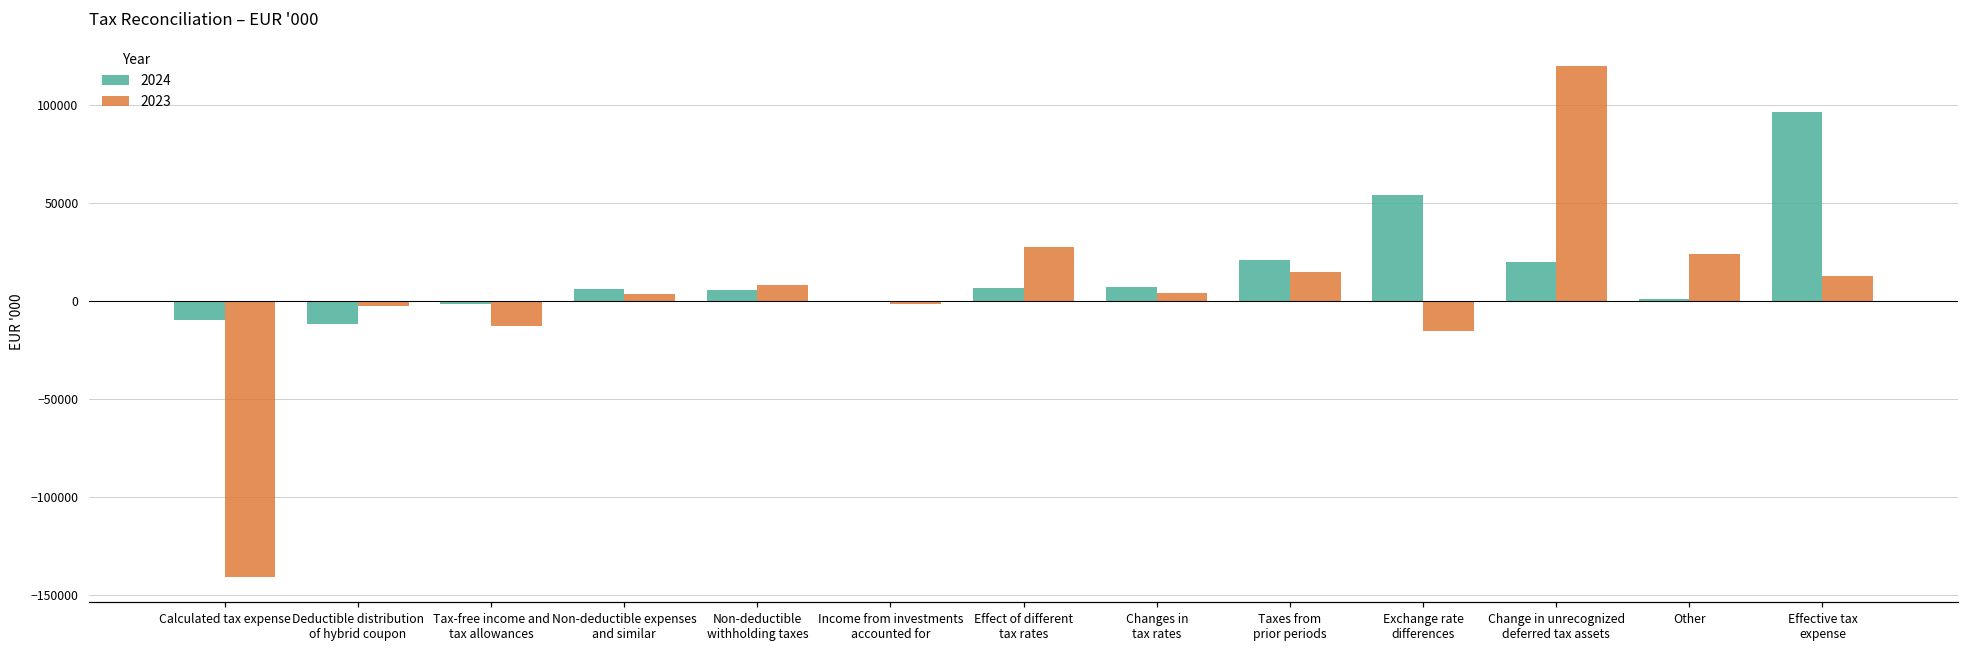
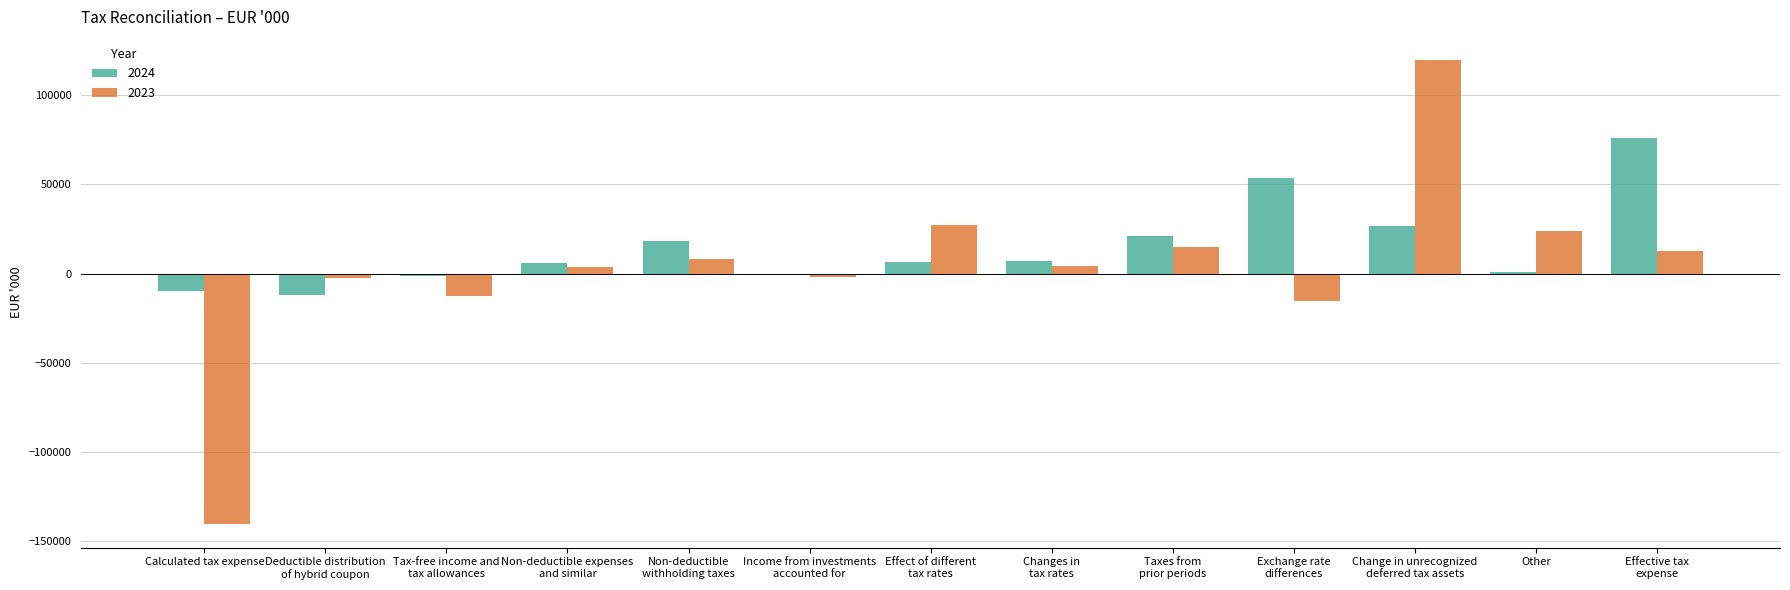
2024, Non-deductible withholding taxes: 6000 -> 18000
2024, Change in unrecognized deferred tax assets: 20000 -> 27000
2024, Effective tax expense: 96000 -> 76000
